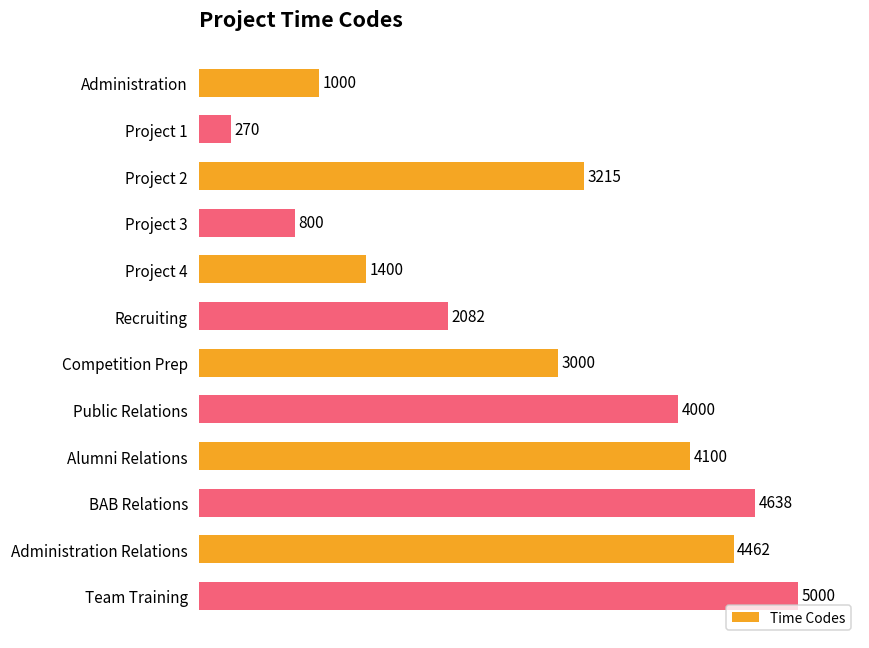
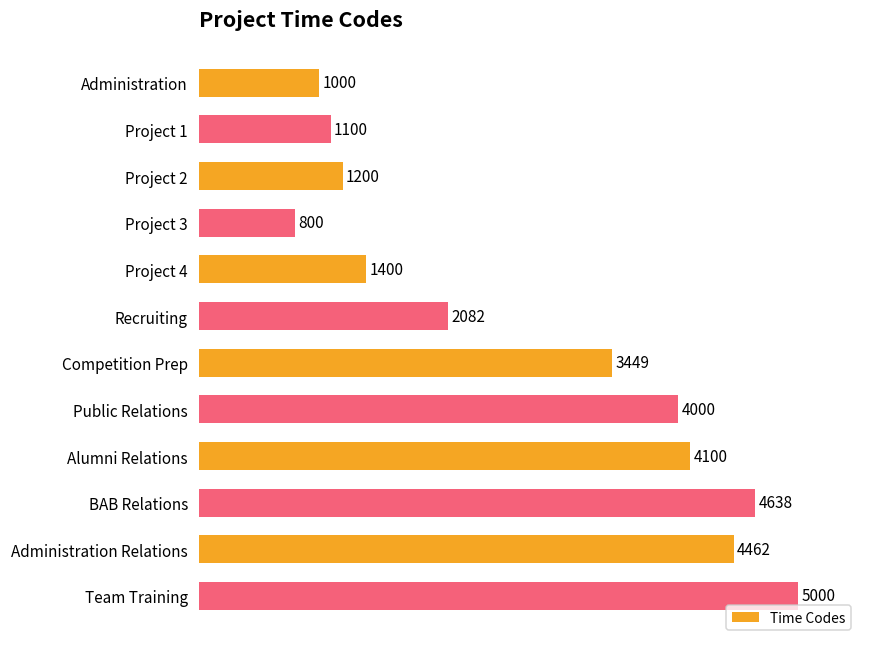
Project 1: 270 -> 1100
Project 2: 3215 -> 1200
Competition Prep: 3000 -> 3449
